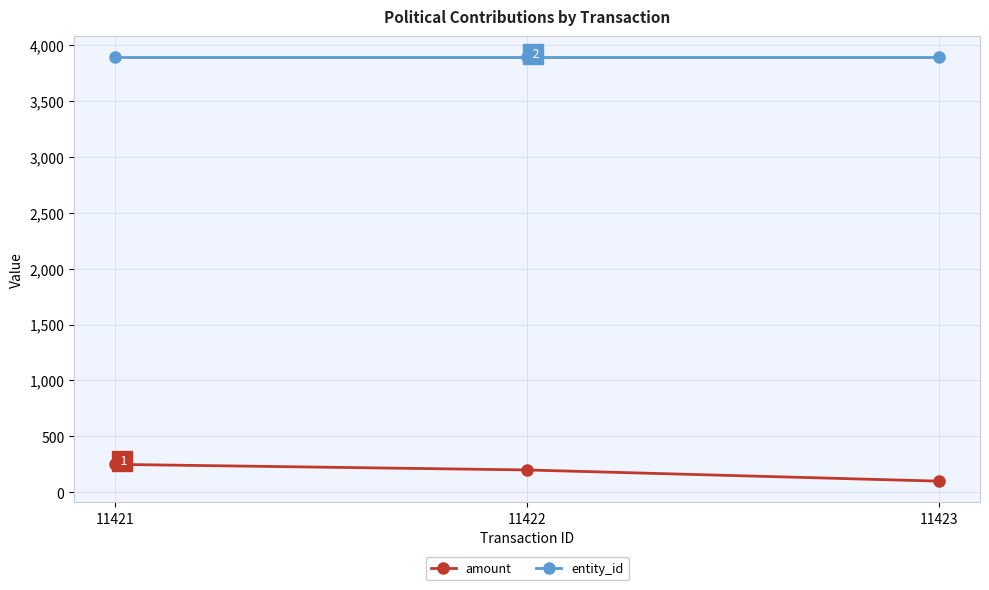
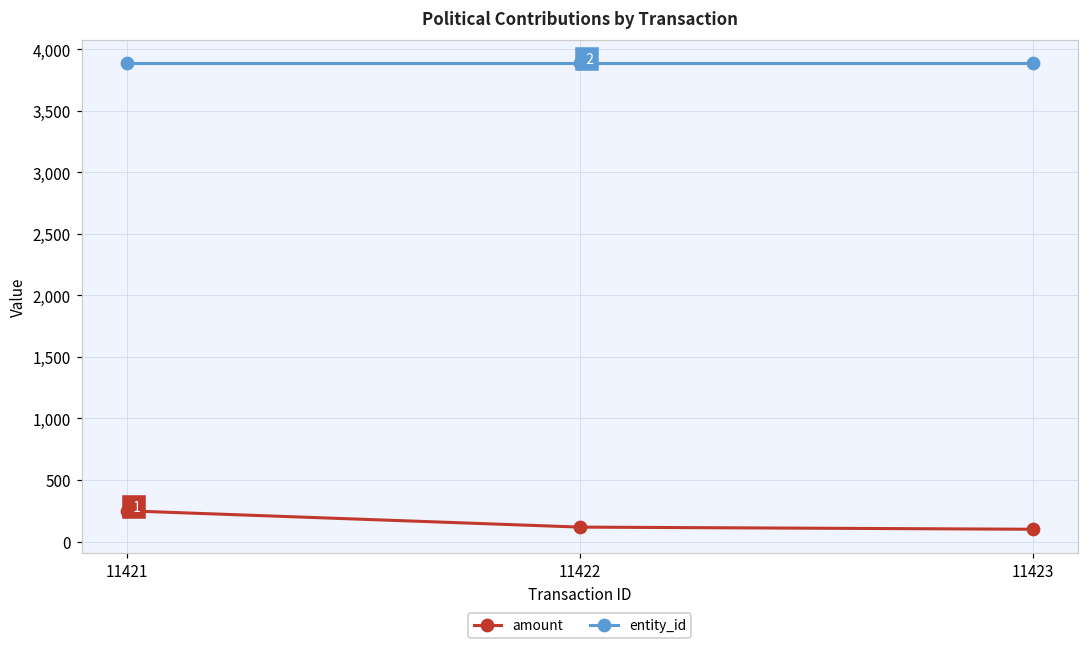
amount, 11422: 200 -> 120
